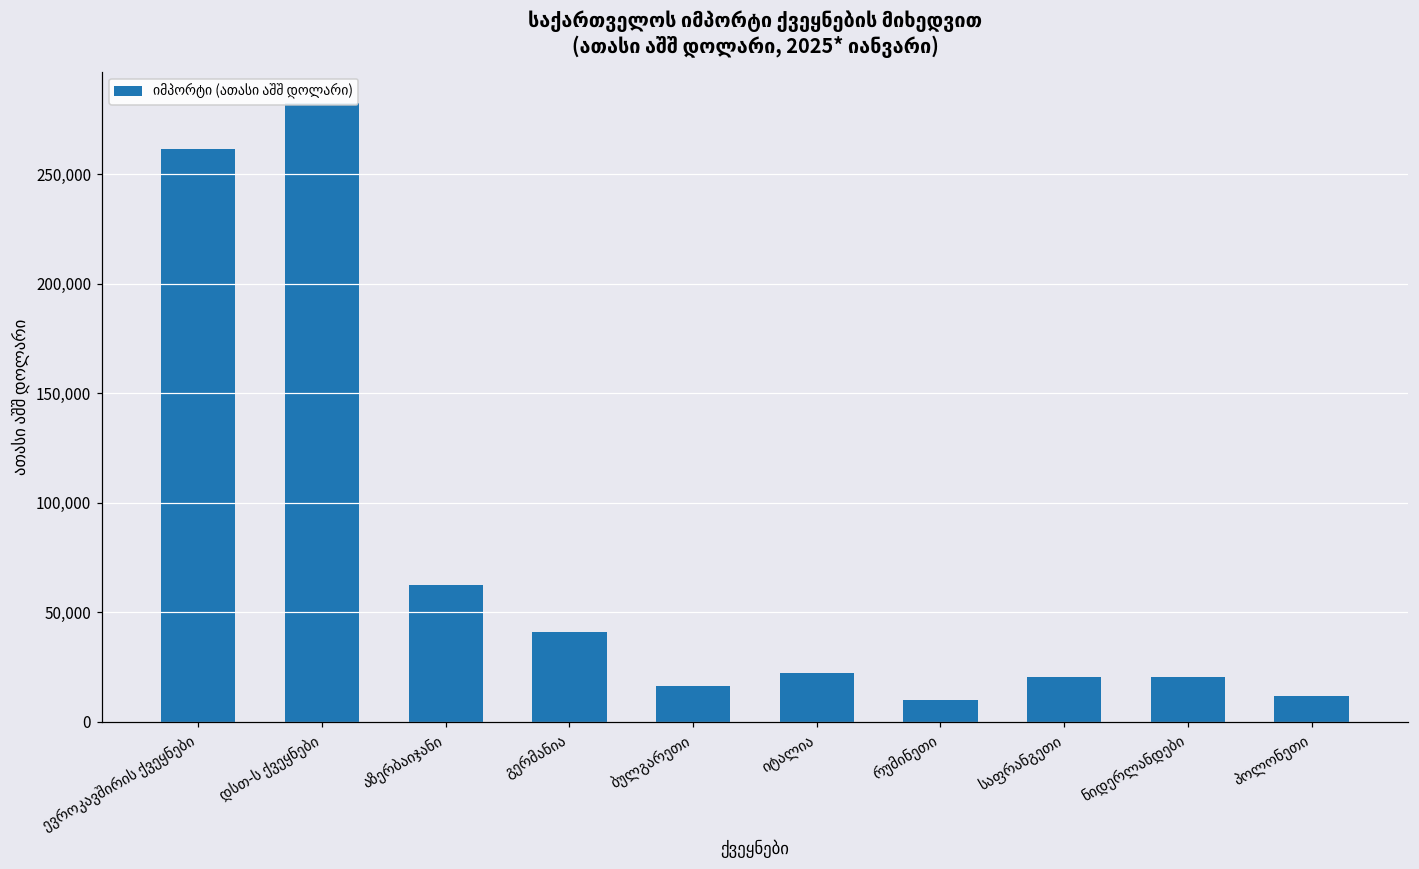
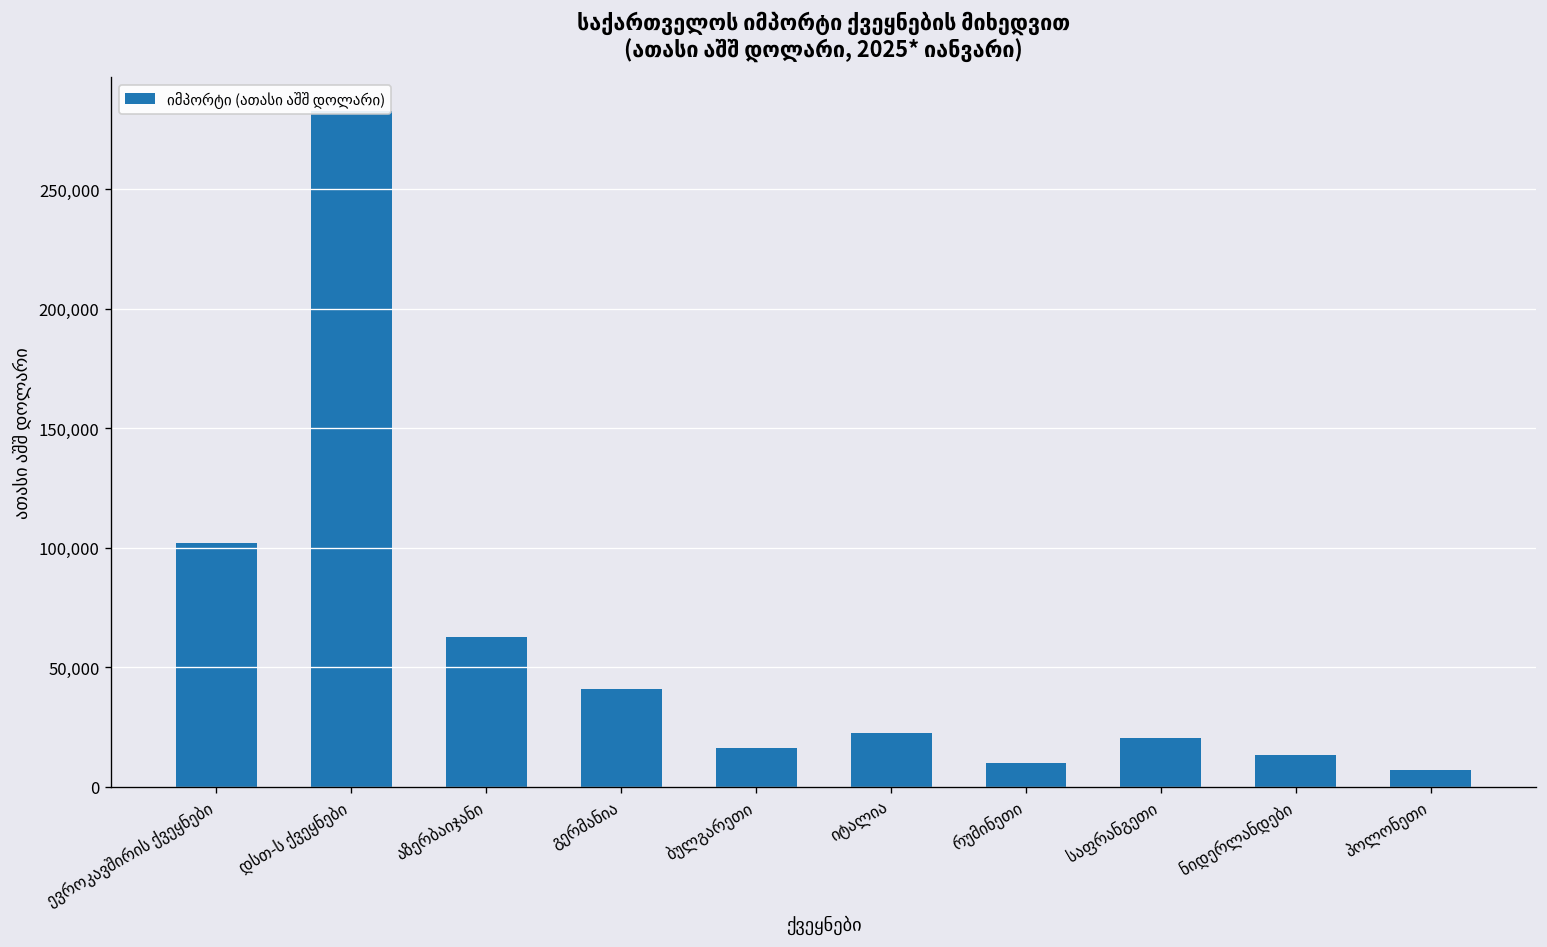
ევროკავშირის ქვეყნები: 262,000 -> 102,000
ნიდერლანდები: 21,000 -> 13,000
პოლონეთი: 12,000 -> 7,000
